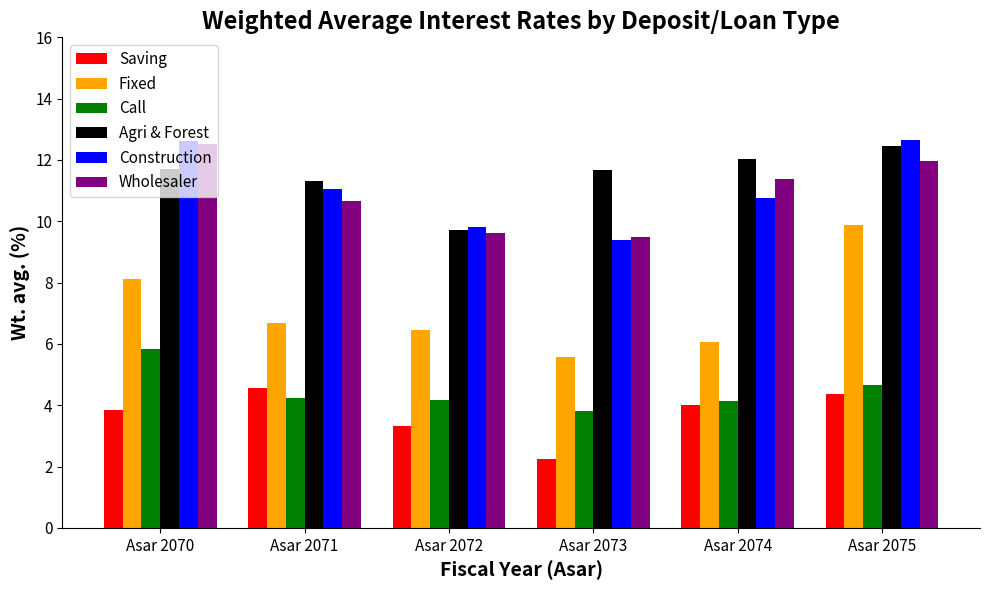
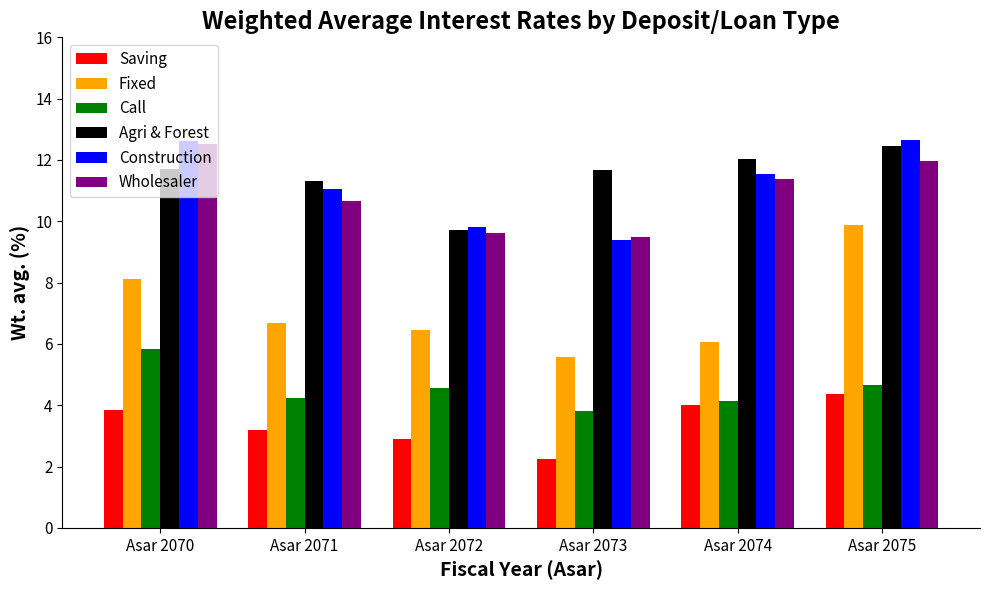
Saving, Asar 2071: 4.6 -> 3.2
Saving, Asar 2072: 3.3 -> 2.9
Call, Asar 2072: 4.2 -> 4.6
Construction, Asar 2074: 10.8 -> 11.5
